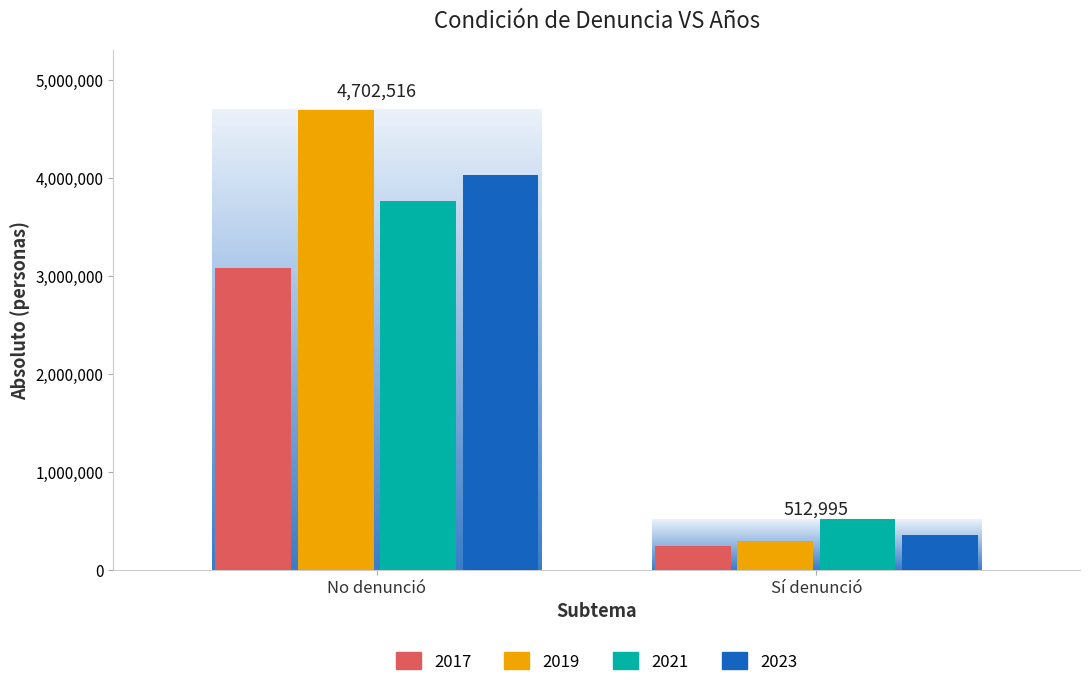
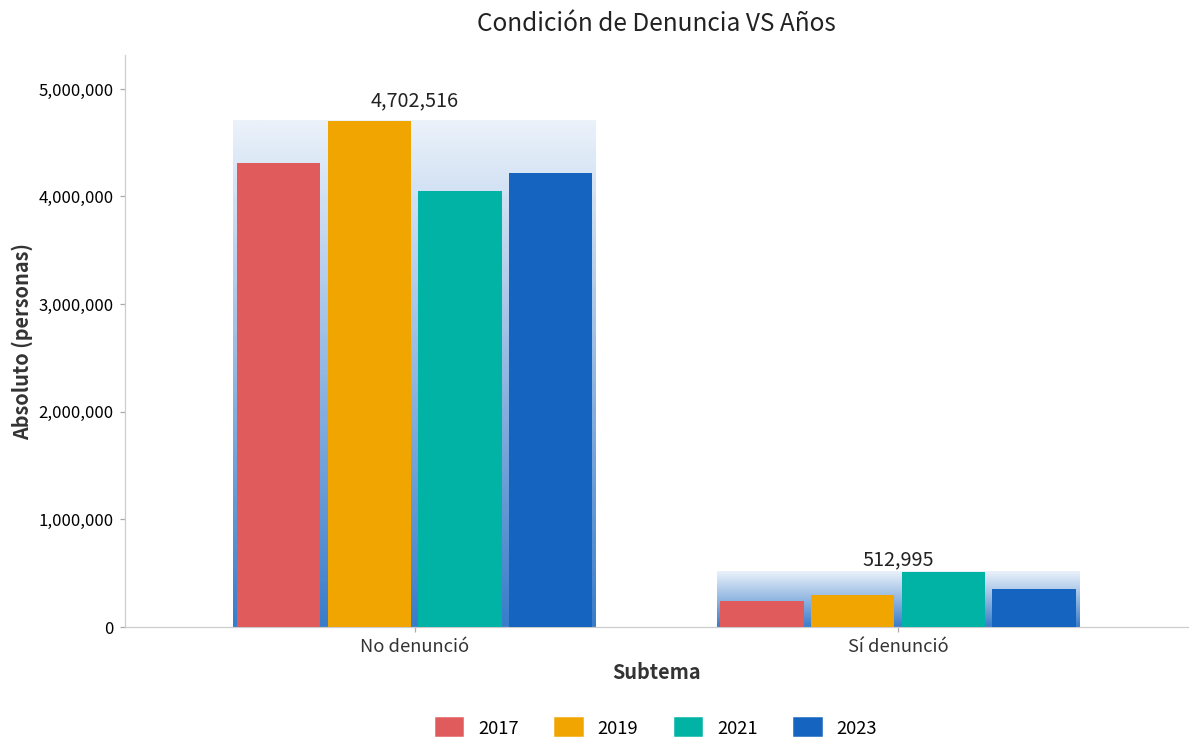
2017, No denunció: 3,100,000 -> 4,300,000
2021, No denunció: 3,800,000 -> 4,000,000
2023, No denunció: 4,000,000 -> 4,200,000
